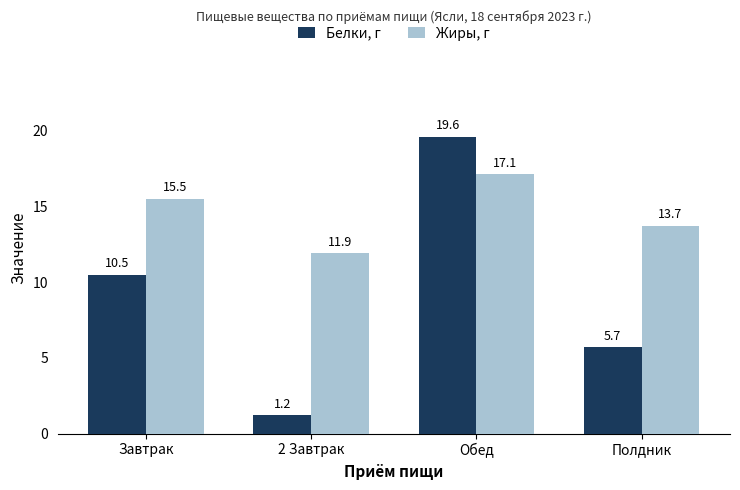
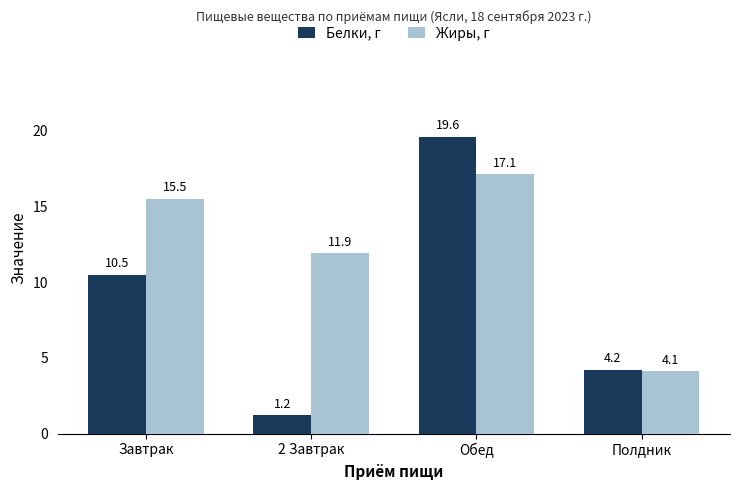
Белки, г, Полдник: 5.7 -> 4.2
Жиры, г, Полдник: 13.7 -> 4.1
